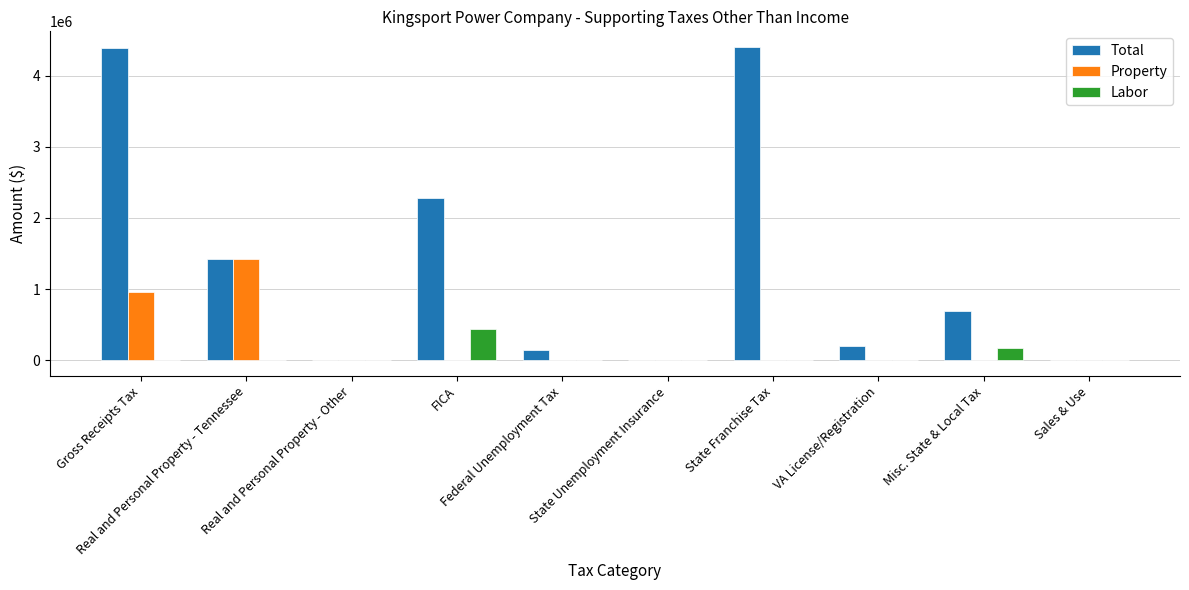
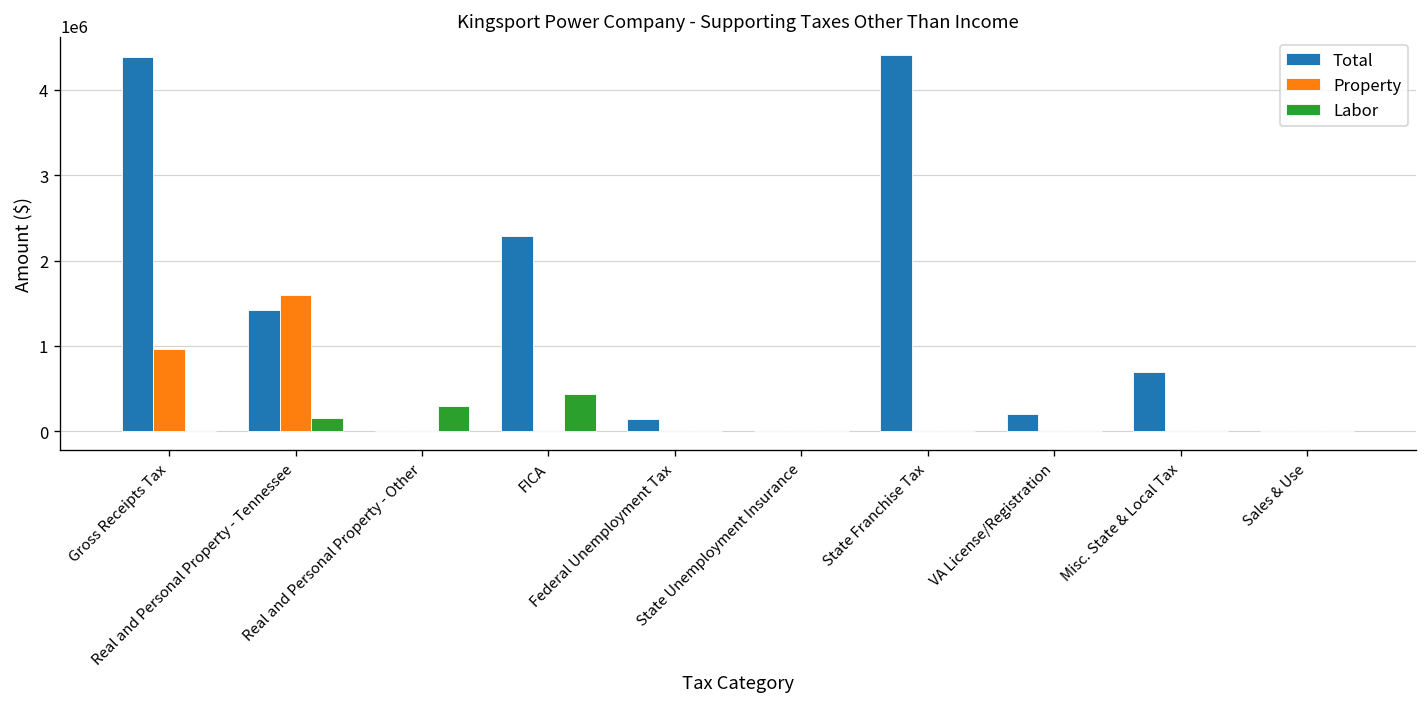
Property, Real and Personal Property - Tennessee: 1400000 -> 1600000
Labor, Real and Personal Property - Tennessee: 0 -> 200000
Labor, Real and Personal Property - Other: 0 -> 300000
Labor, Misc. State & Local Tax: 200000 -> 0
